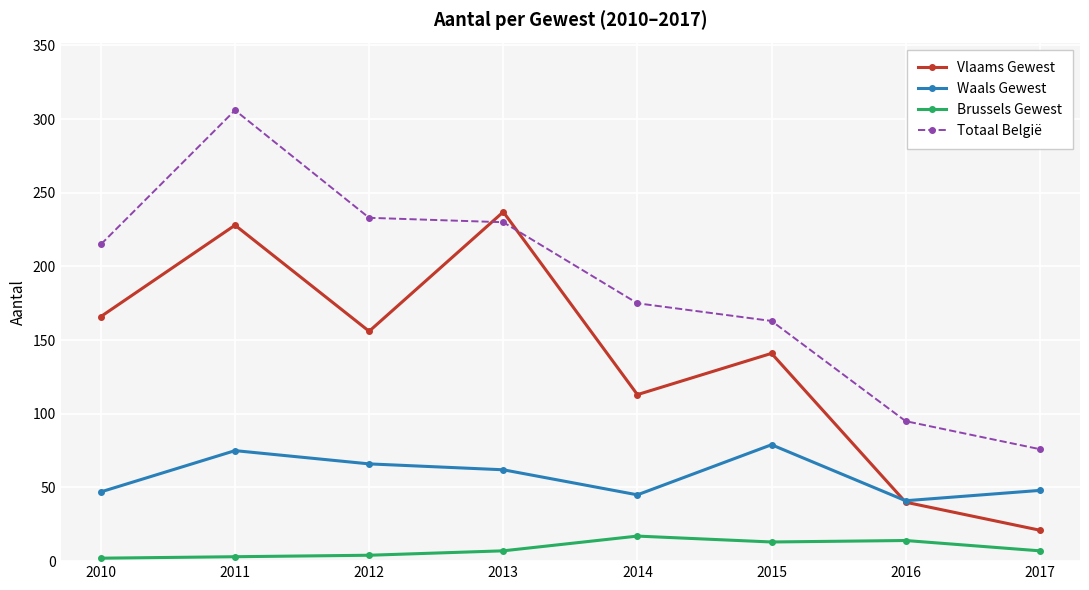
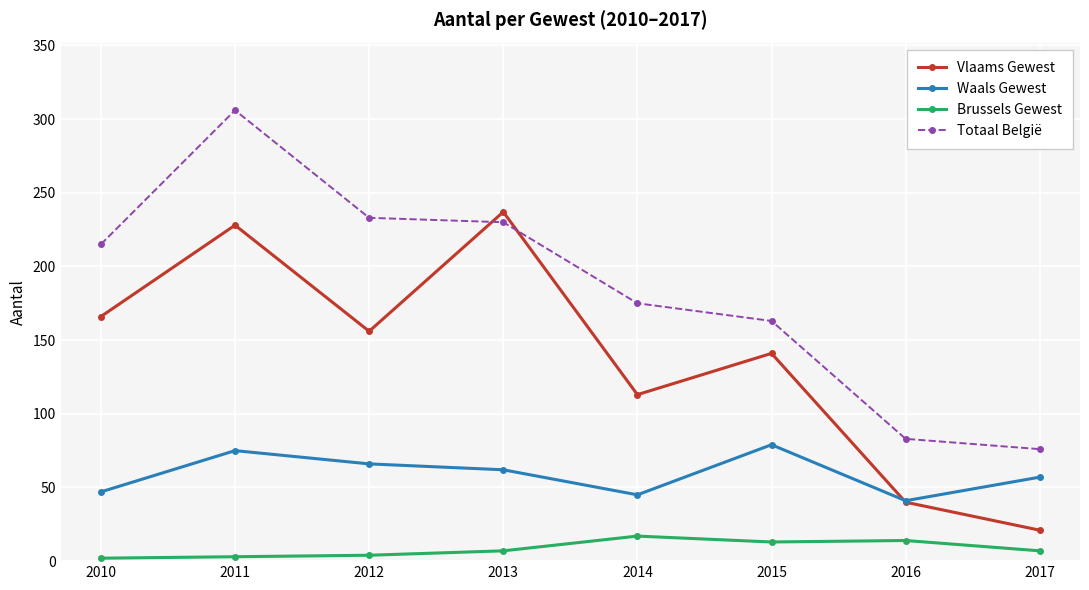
Totaal België, 2016: 95 -> 83
Waals Gewest, 2017: 48 -> 57
